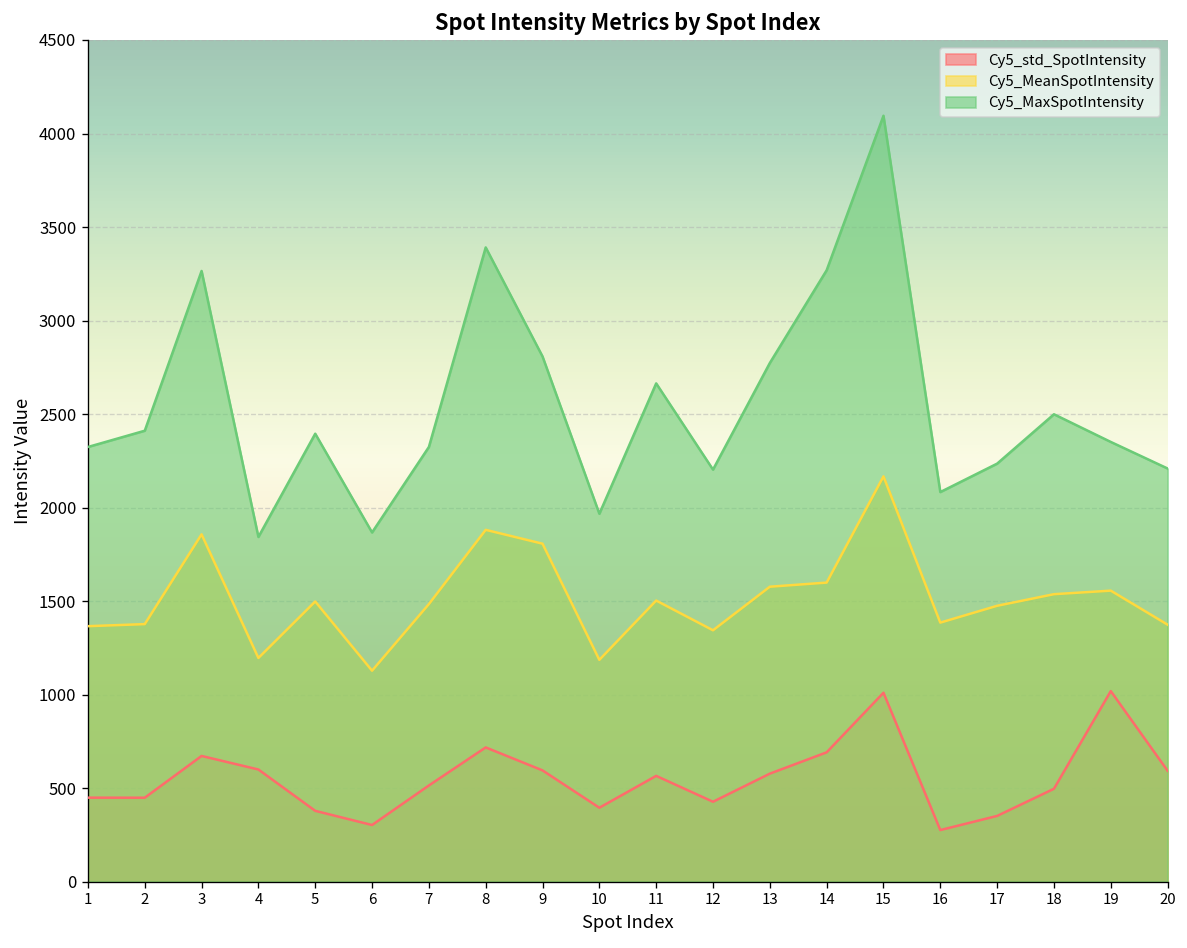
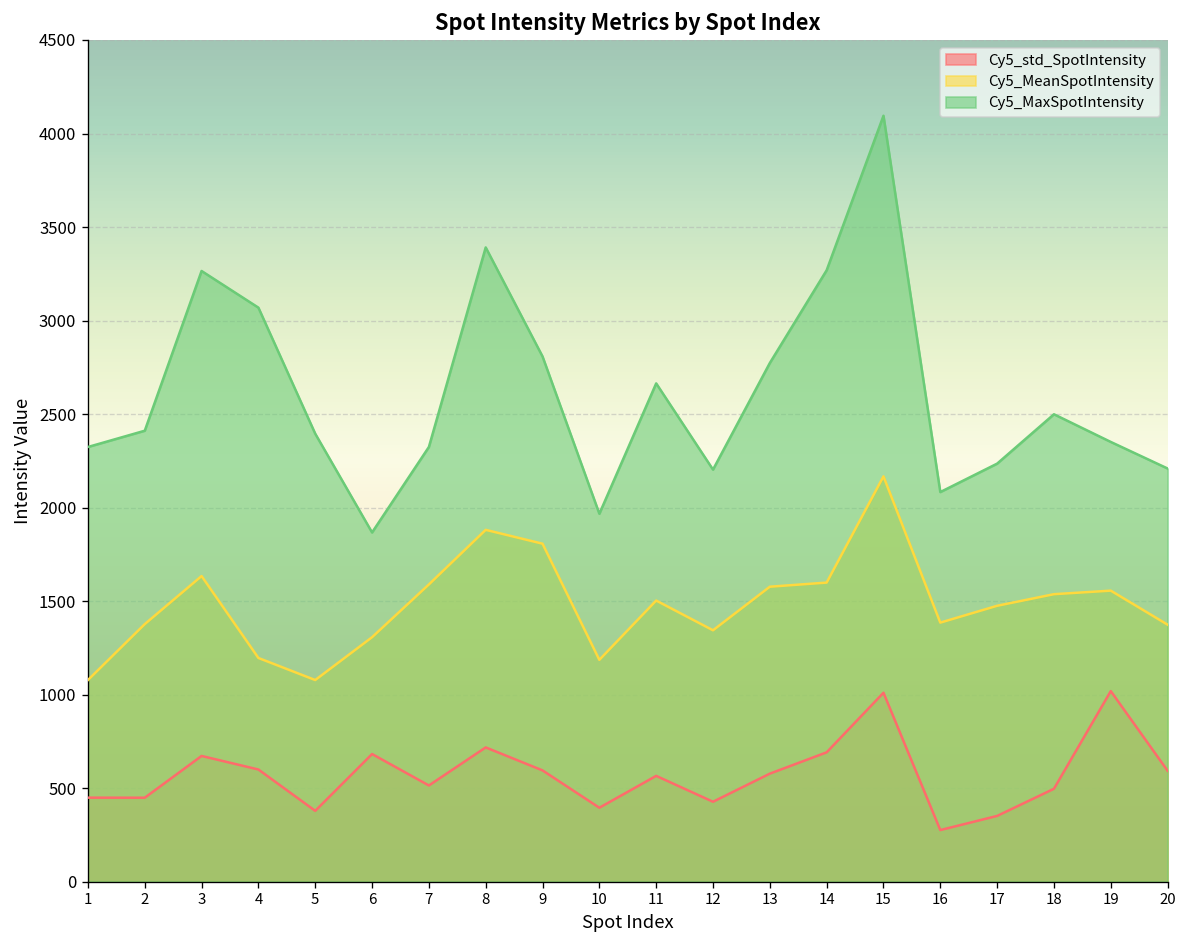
Cy5_MeanSpotIntensity, 1: 1370 -> 1080
Cy5_MeanSpotIntensity, 3: 1860 -> 1630
Cy5_MaxSpotIntensity, 4: 1840 -> 3070
Cy5_MeanSpotIntensity, 5: 1500 -> 1080
Cy5_std_SpotIntensity, 6: 300 -> 680
Cy5_MeanSpotIntensity, 6: 1130 -> 1310
Cy5_MeanSpotIntensity, 7: 1480 -> 1590
